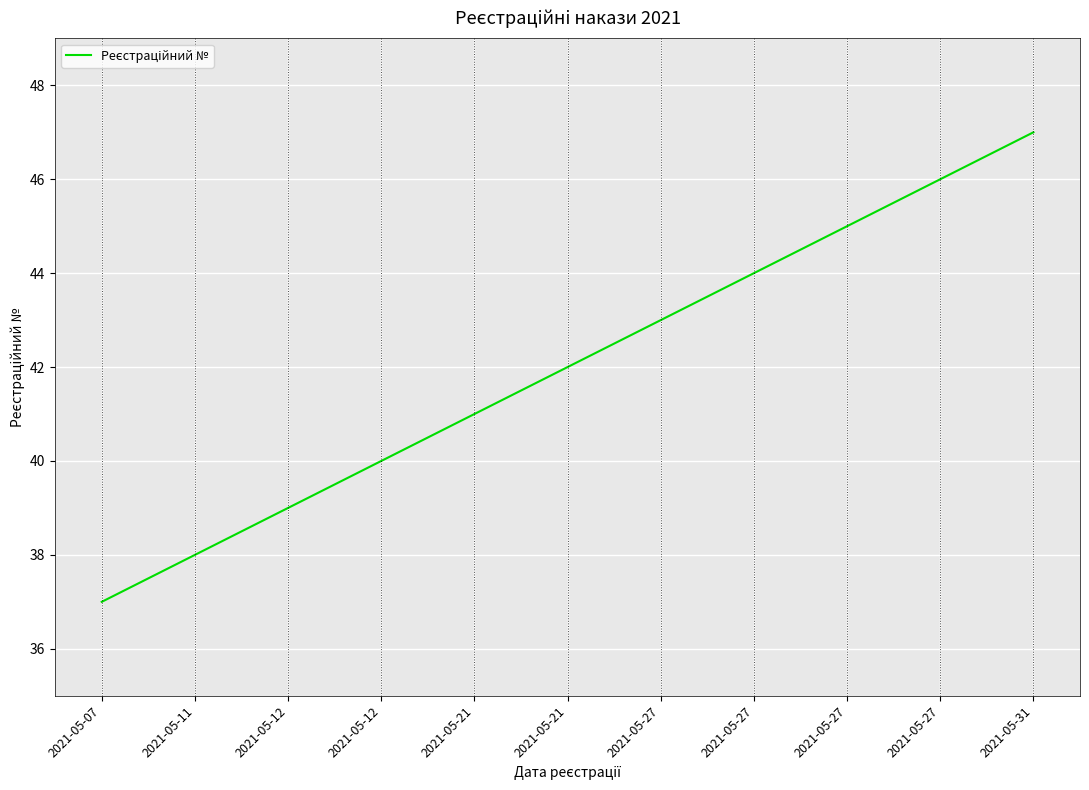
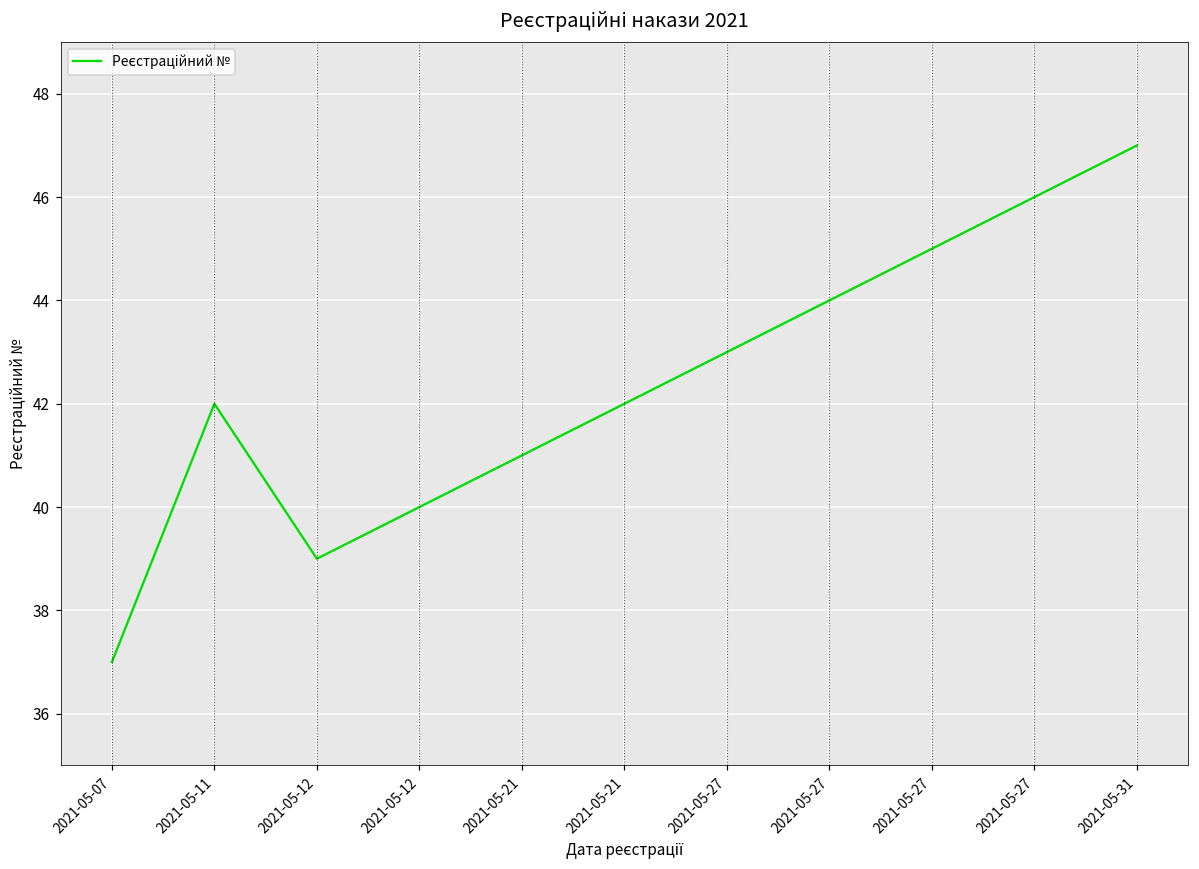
2021-05-11: 38 -> 42
